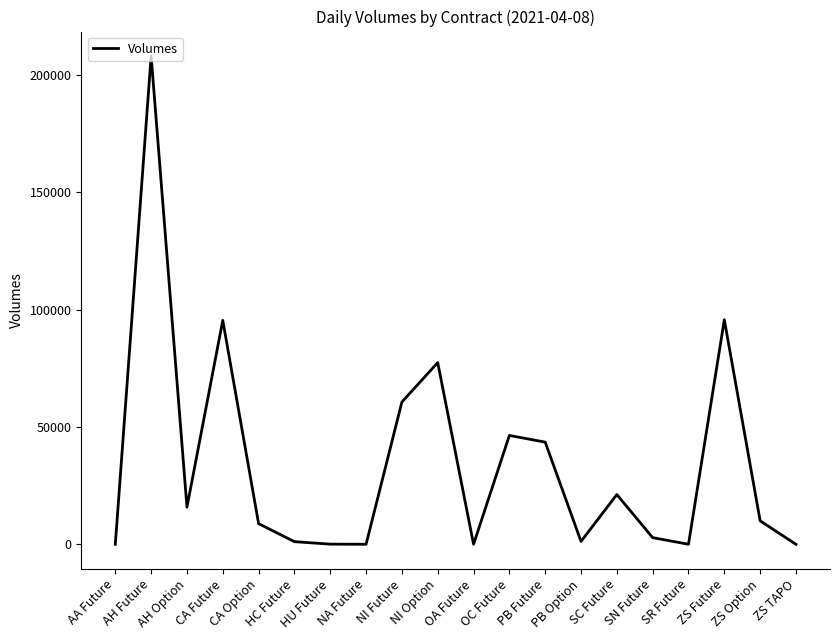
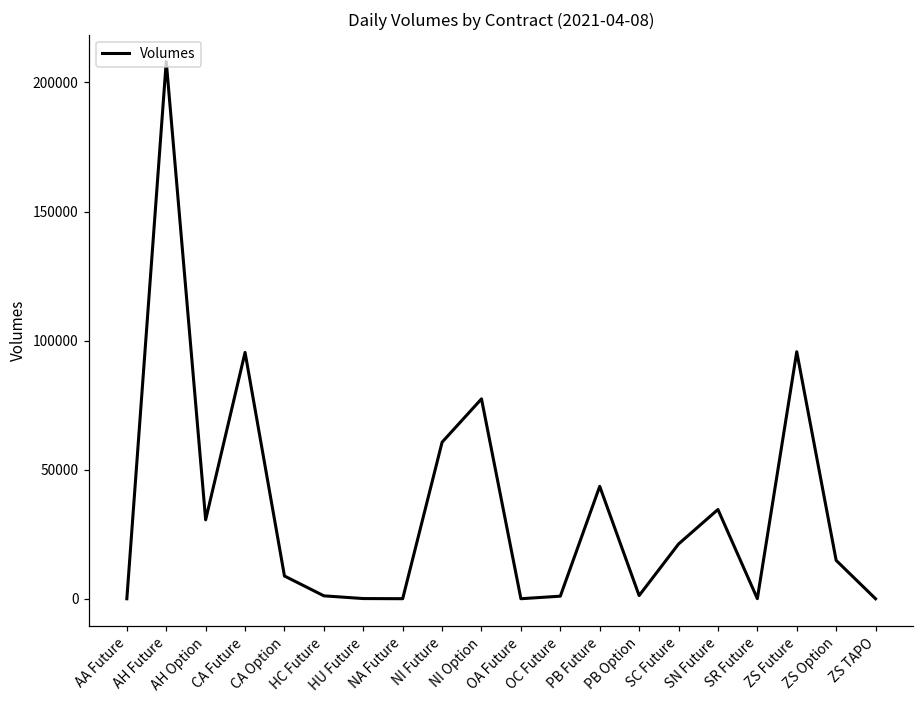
AH Option: 16000 -> 31000
OC Future: 46000 -> 1000
SN Future: 3000 -> 35000
ZS Option: 10000 -> 15000
